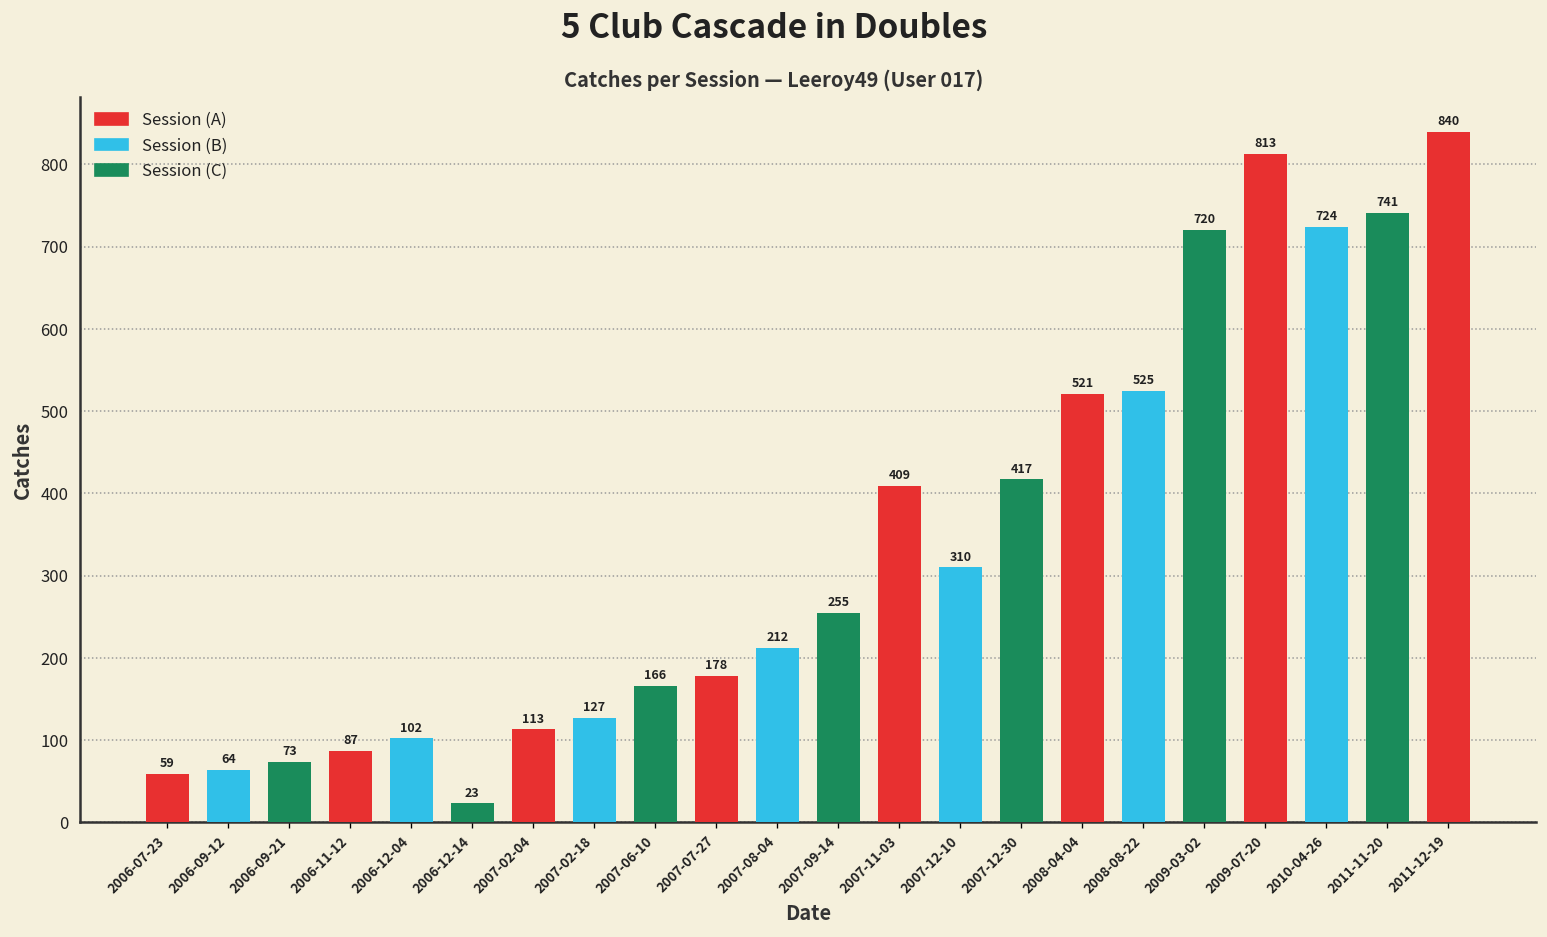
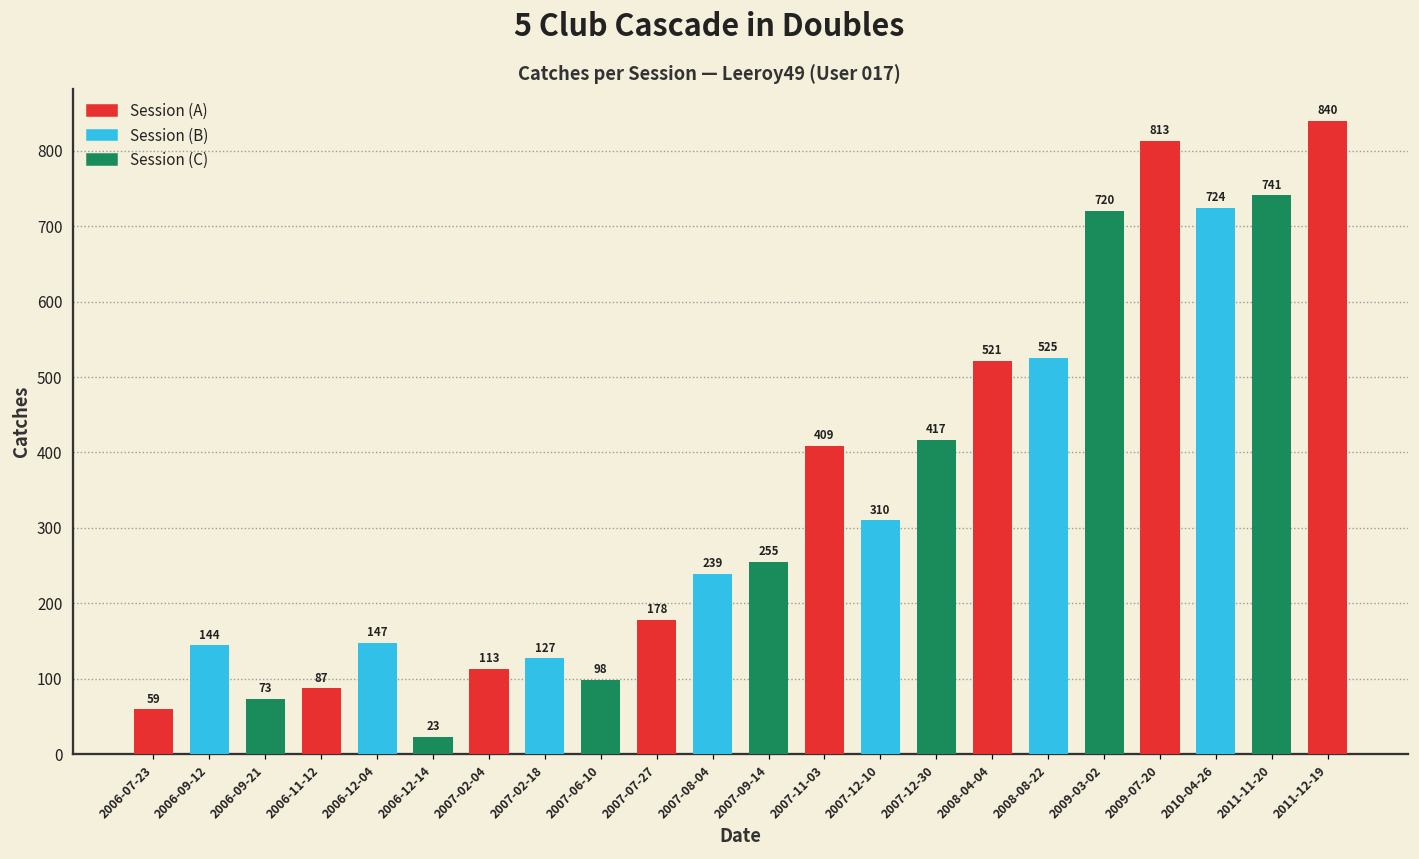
2006-09-12: 64 -> 144
2006-12-04: 102 -> 147
2007-06-10: 166 -> 98
2007-08-04: 212 -> 239
